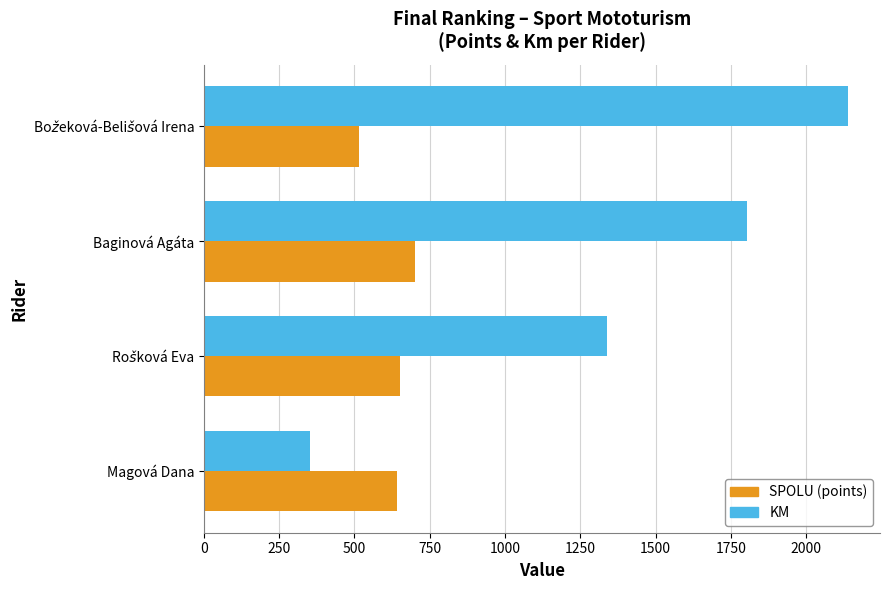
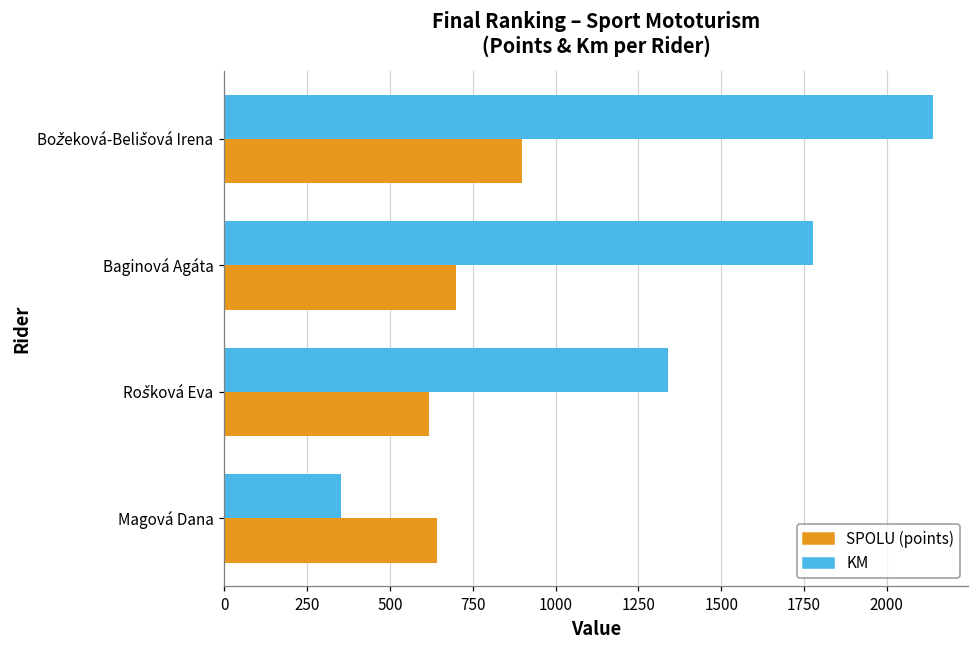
SPOLU (points), Božeková-Belišová Irena: 520 -> 900
KM, Baginová Agáta: 1800 -> 1780
SPOLU (points), Rošková Eva: 650 -> 620
